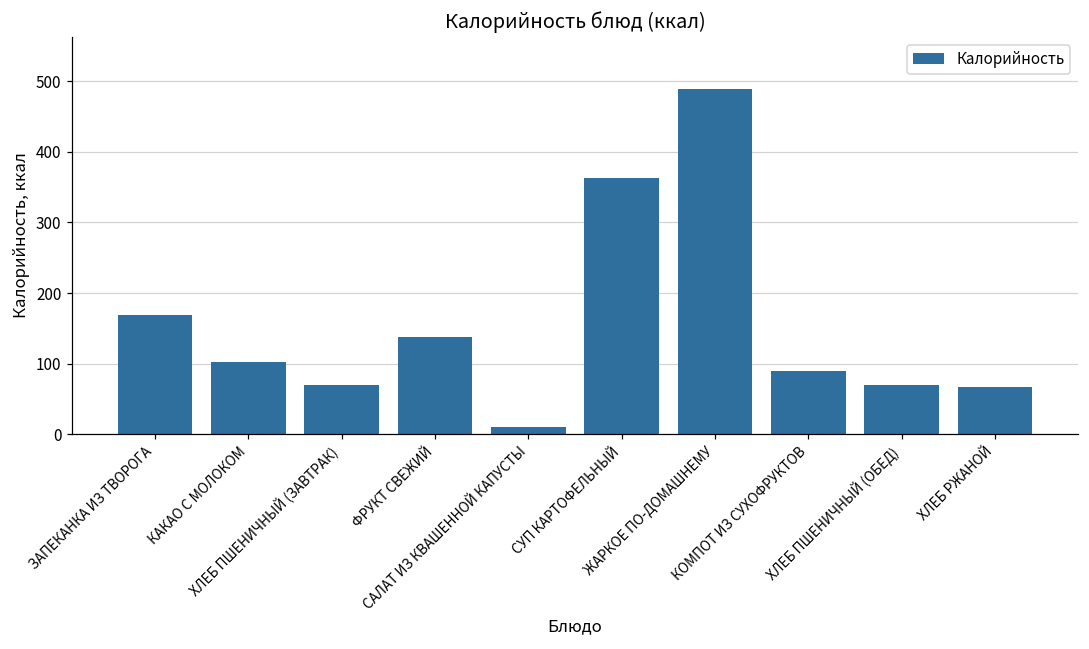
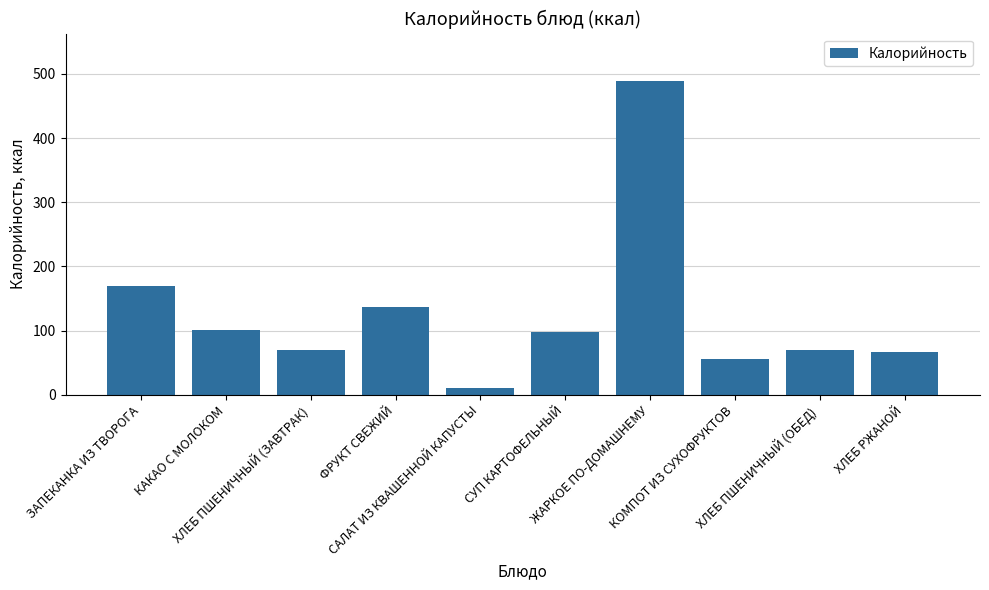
СУП КАРТОФЕЛЬНЫЙ: 360 -> 100
КОМПОТ ИЗ СУХОФРУКТОВ: 90 -> 50
